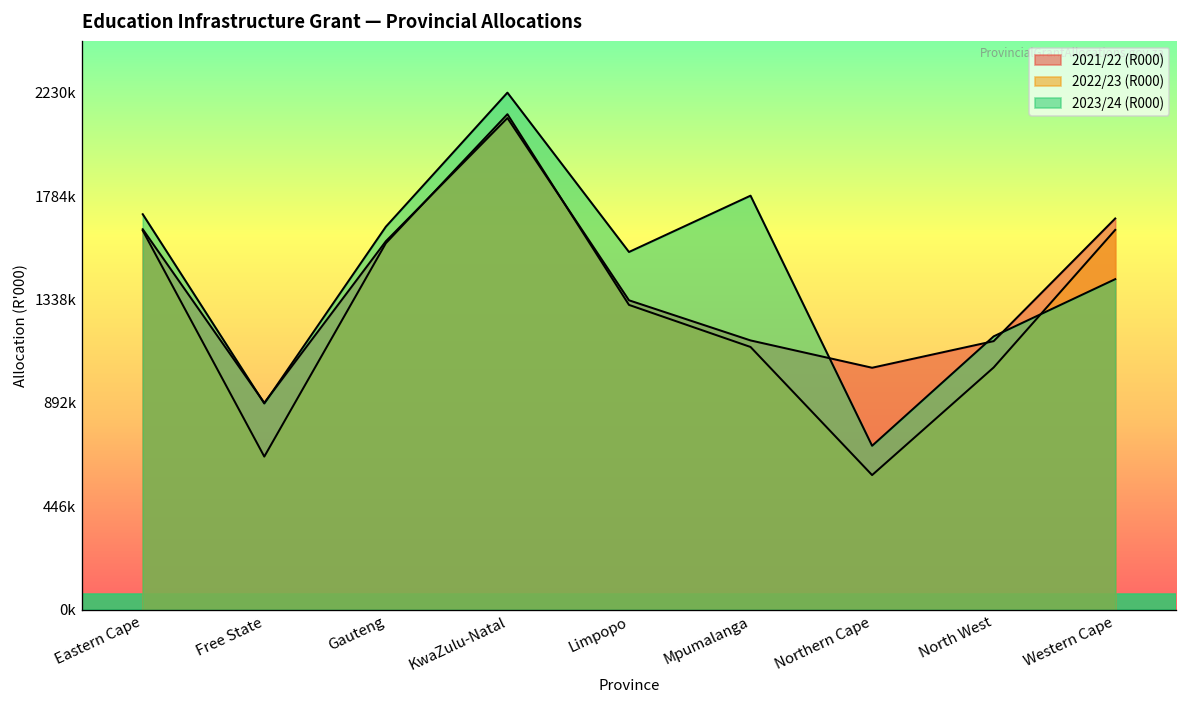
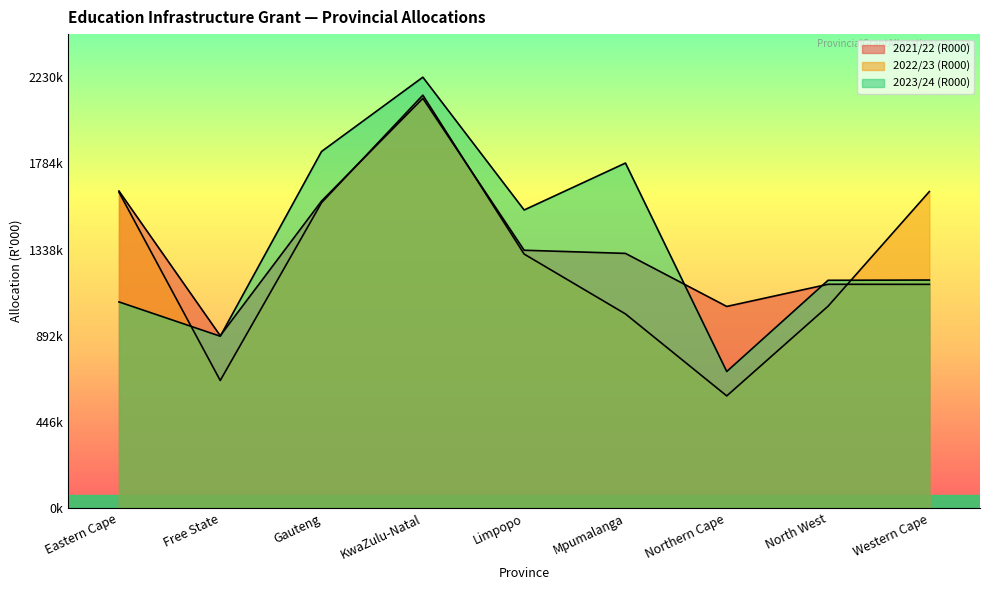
2023/24 (R000), Eastern Cape: 1710000 -> 1070000
2023/24 (R000), Gauteng: 1650000 -> 1850000
2021/22 (R000), Mpumalanga: 1160000 -> 1320000
2022/23 (R000), Mpumalanga: 1130000 -> 1010000
2021/22 (R000), Western Cape: 1690000 -> 1160000
2023/24 (R000), Western Cape: 1430000 -> 1180000
